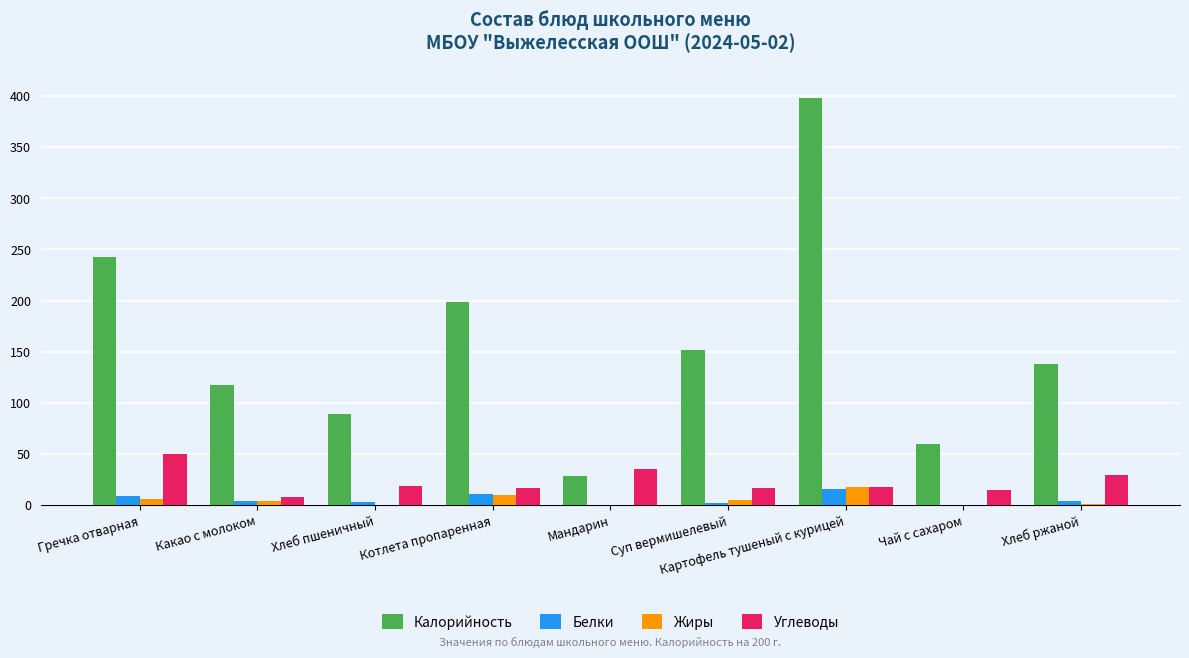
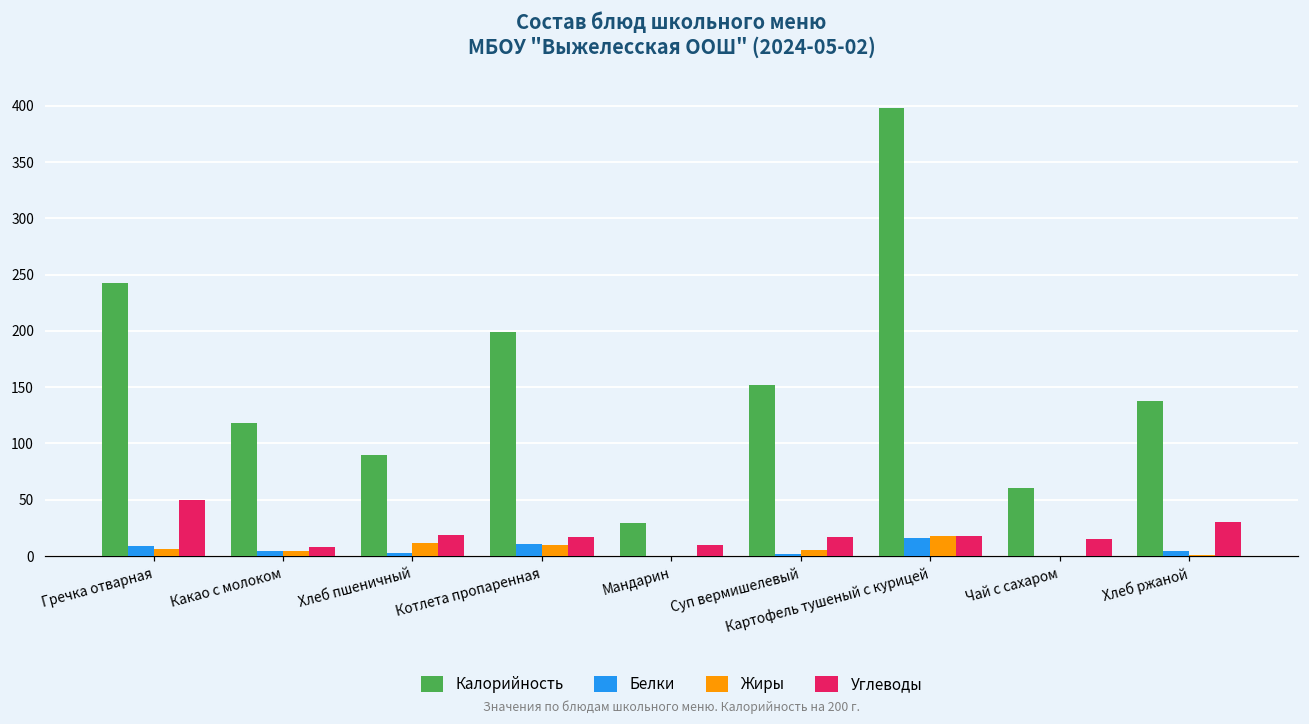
Жиры, Хлеб пшеничный: 0 -> 12
Углеводы, Мандарин: 35 -> 10
